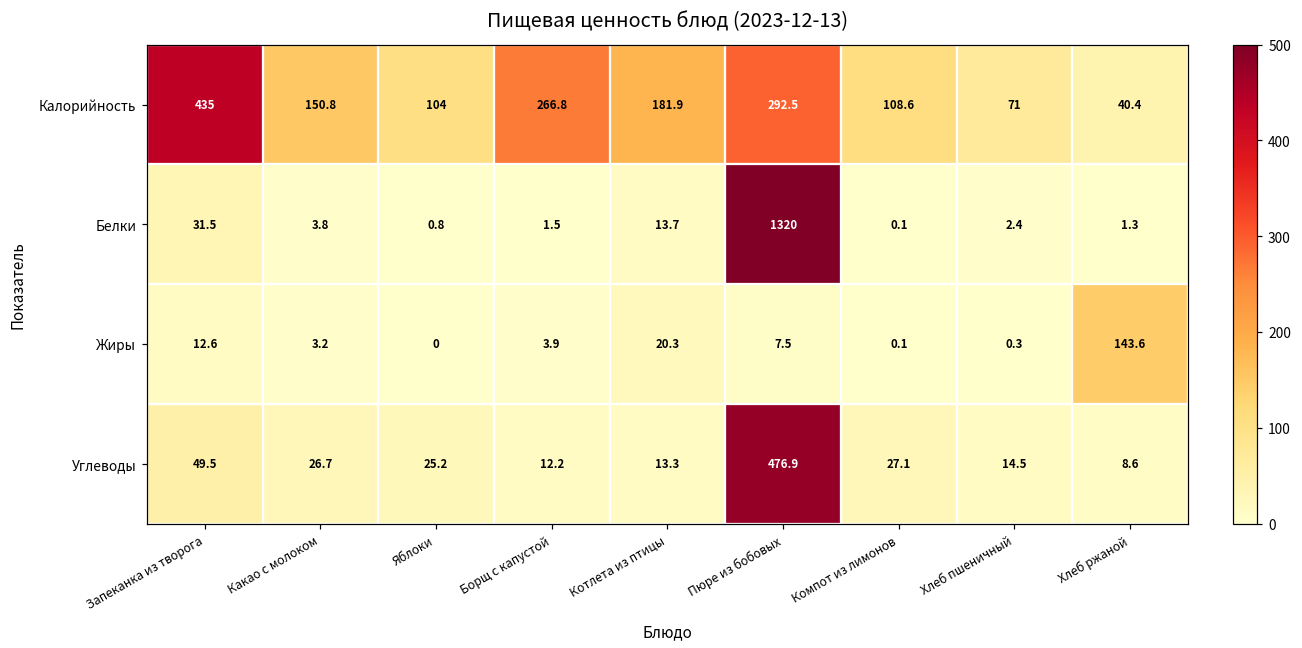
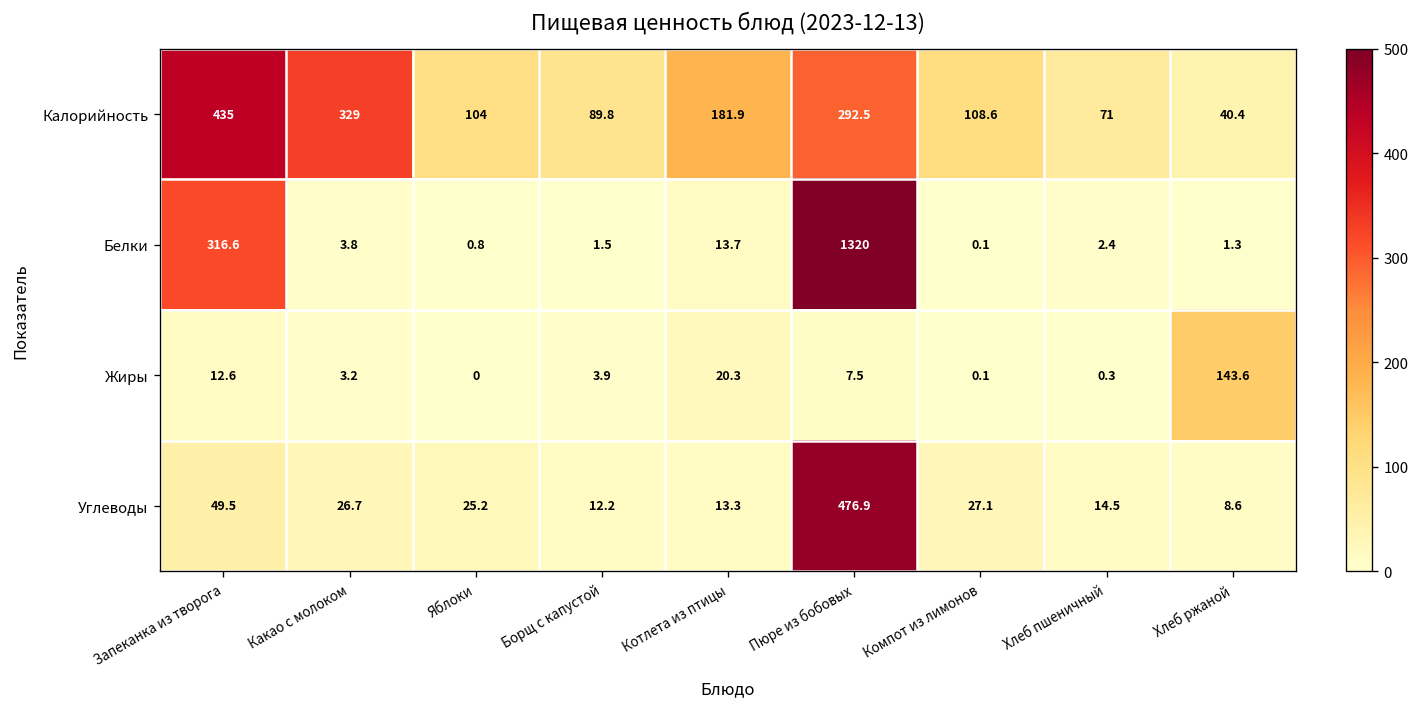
Калорийность, Какао с молоком: 150.8 -> 329
Калорийность, Борщ с капустой: 266.8 -> 89.8
Белки, Запеканка из творога: 31.5 -> 316.6
